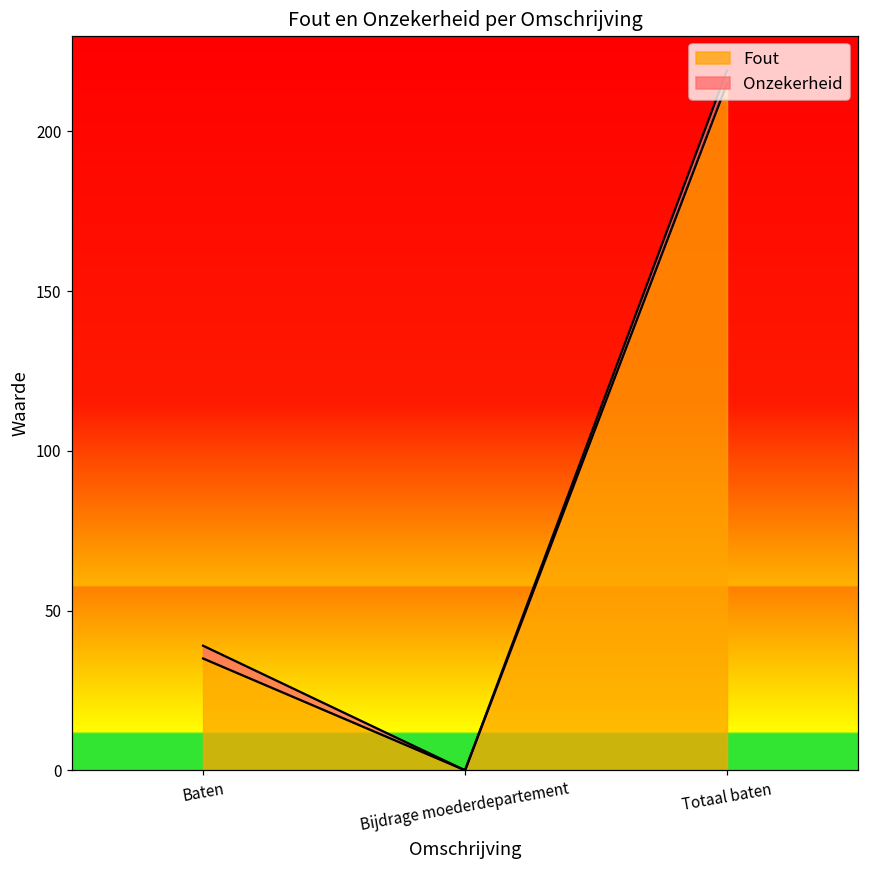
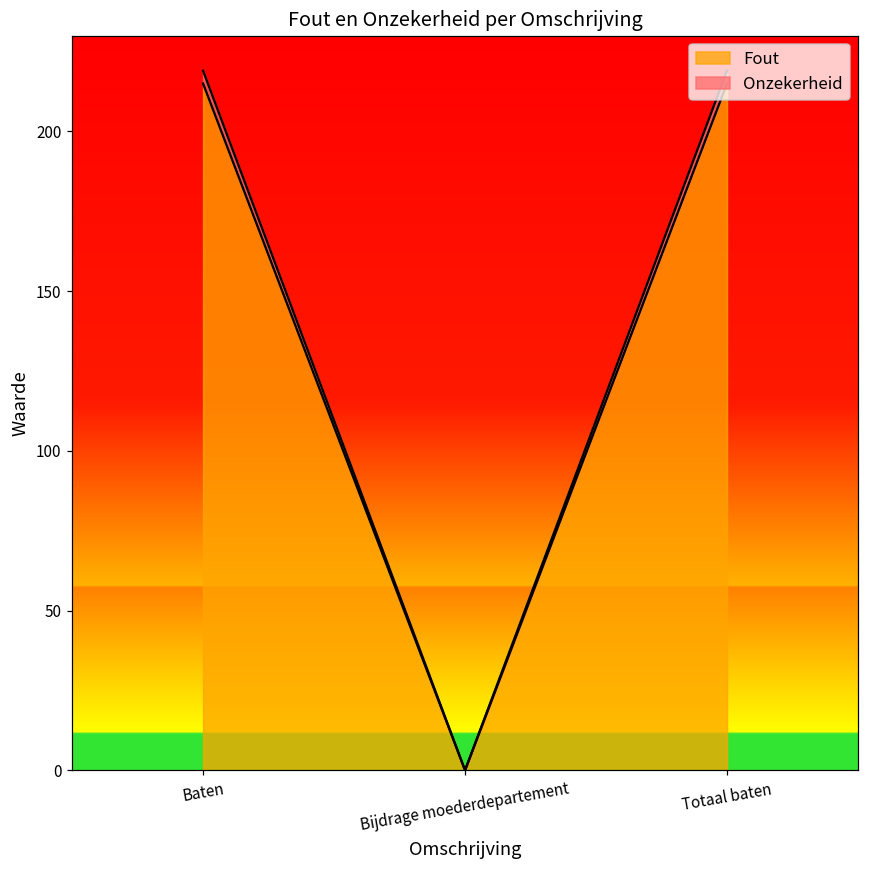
Fout, Baten: 35 -> 215
